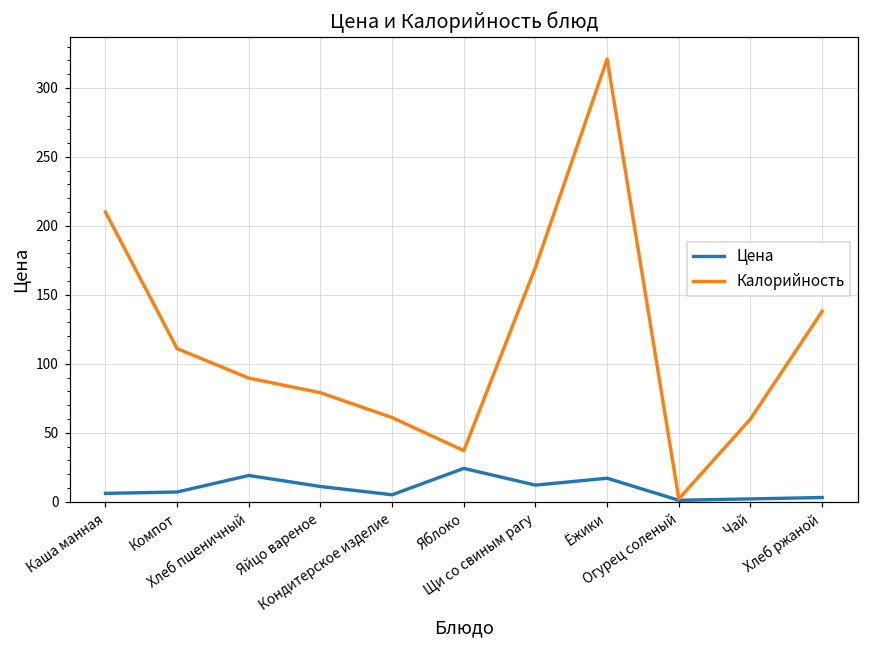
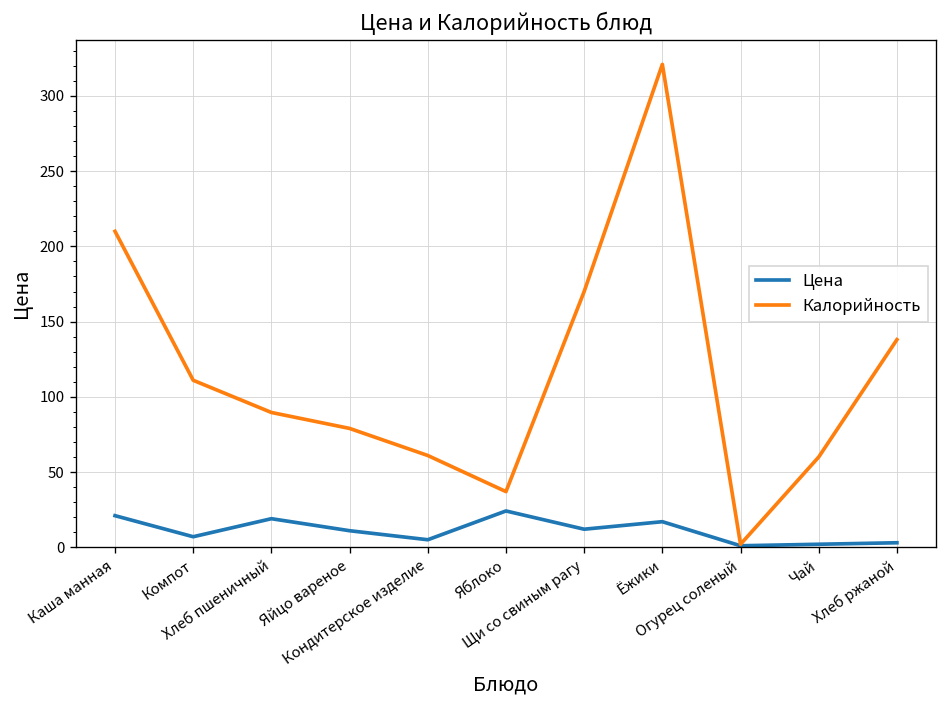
Цена, Каша манная: 6 -> 21
